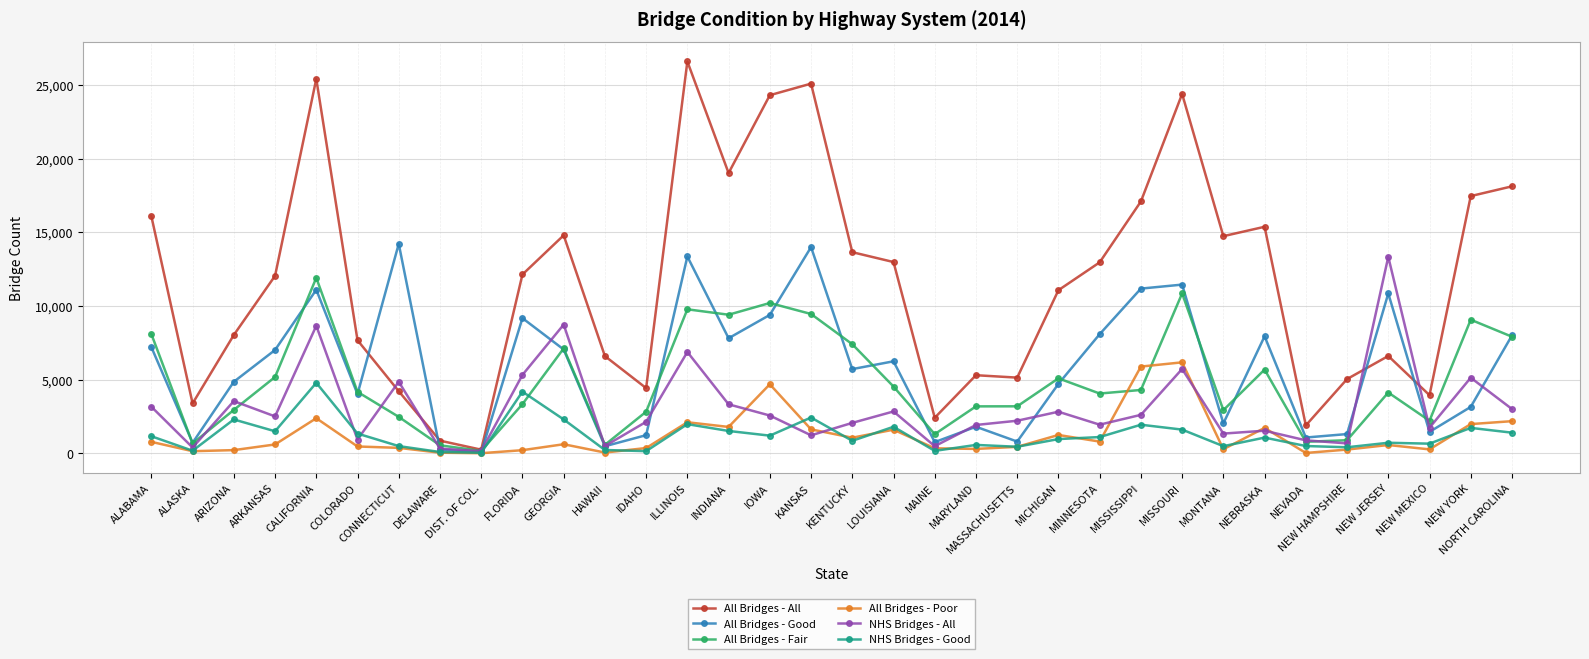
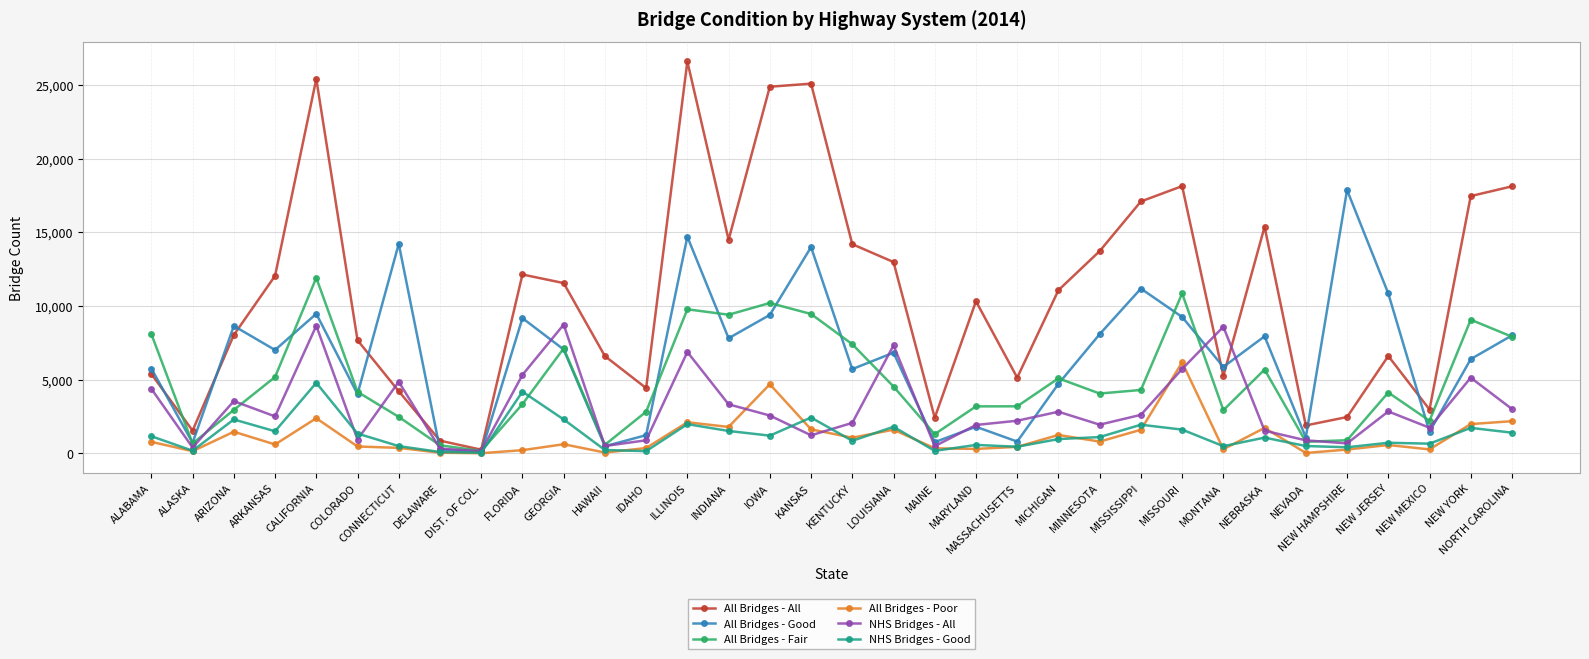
All Bridges - All, ALABAMA: 16,100 -> 5,400
All Bridges - Good, ALABAMA: 7,200 -> 5,800
NHS Bridges - All, ALABAMA: 3,200 -> 4,400
All Bridges - All, ALASKA: 3,400 -> 1,500
All Bridges - Good, ARIZONA: 4,900 -> 8,600
All Bridges - Poor, ARIZONA: 200 -> 1,500
All Bridges - Good, CALIFORNIA: 11,100 -> 9,500
All Bridges - All, GEORGIA: 14,800 -> 11,600
NHS Bridges - All, IDAHO: 2,100 -> 900
All Bridges - Good, ILLINOIS: 13,400 -> 14,700
All Bridges - All, INDIANA: 19,000 -> 14,500
All Bridges - All, IOWA: 24,300 -> 24,900
All Bridges - All, KENTUCKY: 13,700 -> 14,200
All Bridges - Good, LOUISIANA: 6,200 -> 6,800
NHS Bridges - All, LOUISIANA: 2,800 -> 7,300
All Bridges - All, MARYLAND: 5,300 -> 10,300
All Bridges - All, MINNESOTA: 13,000 -> 13,700
All Bridges - Poor, MISSISSIPPI: 5,900 -> 1,600
All Bridges - All, MISSOURI: 24,400 -> 18,100
All Bridges - Good, MISSOURI: 11,500 -> 9,300
All Bridges - All, MONTANA: 14,700 -> 5,300
All Bridges - Good, MONTANA: 2,000 -> 5,900
NHS Bridges - All, MONTANA: 1,300 -> 8,600
All Bridges - All, NEW HAMPSHIRE: 5,000 -> 2,500
All Bridges - Good, NEW HAMPSHIRE: 1,300 -> 17,900
NHS Bridges - All, NEW JERSEY: 13,300 -> 2,800
All Bridges - All, NEW MEXICO: 4,000 -> 3,000
All Bridges - Good, NEW YORK: 3,200 -> 6,400
